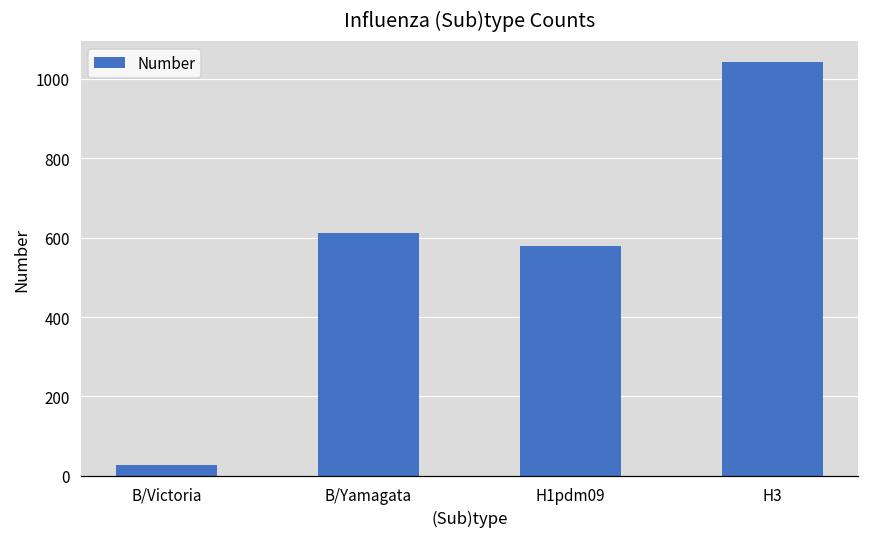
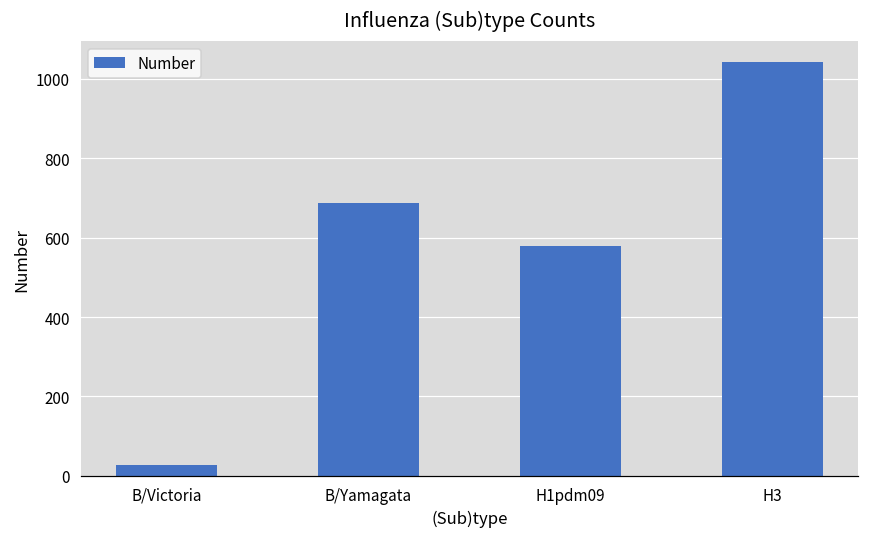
B/Yamagata: 610 -> 690
